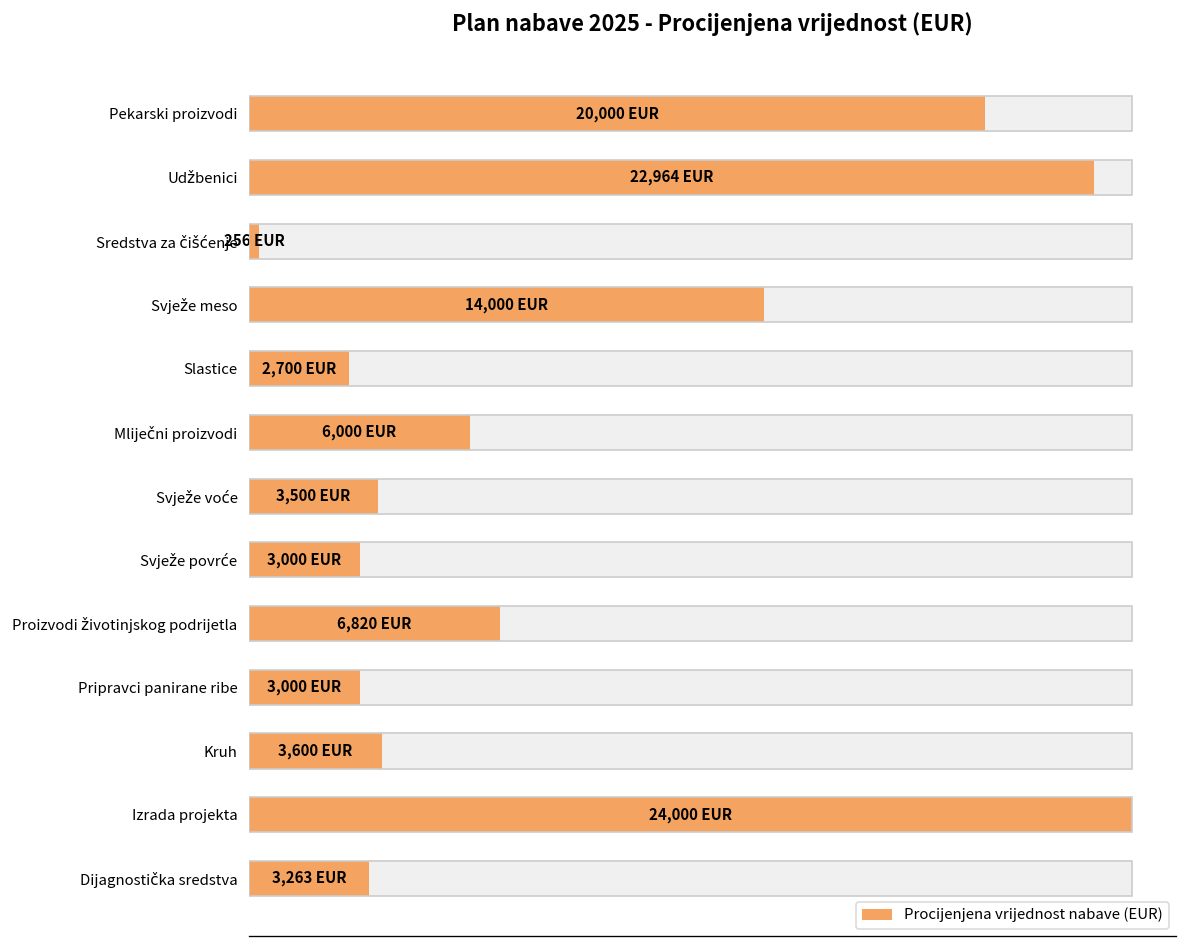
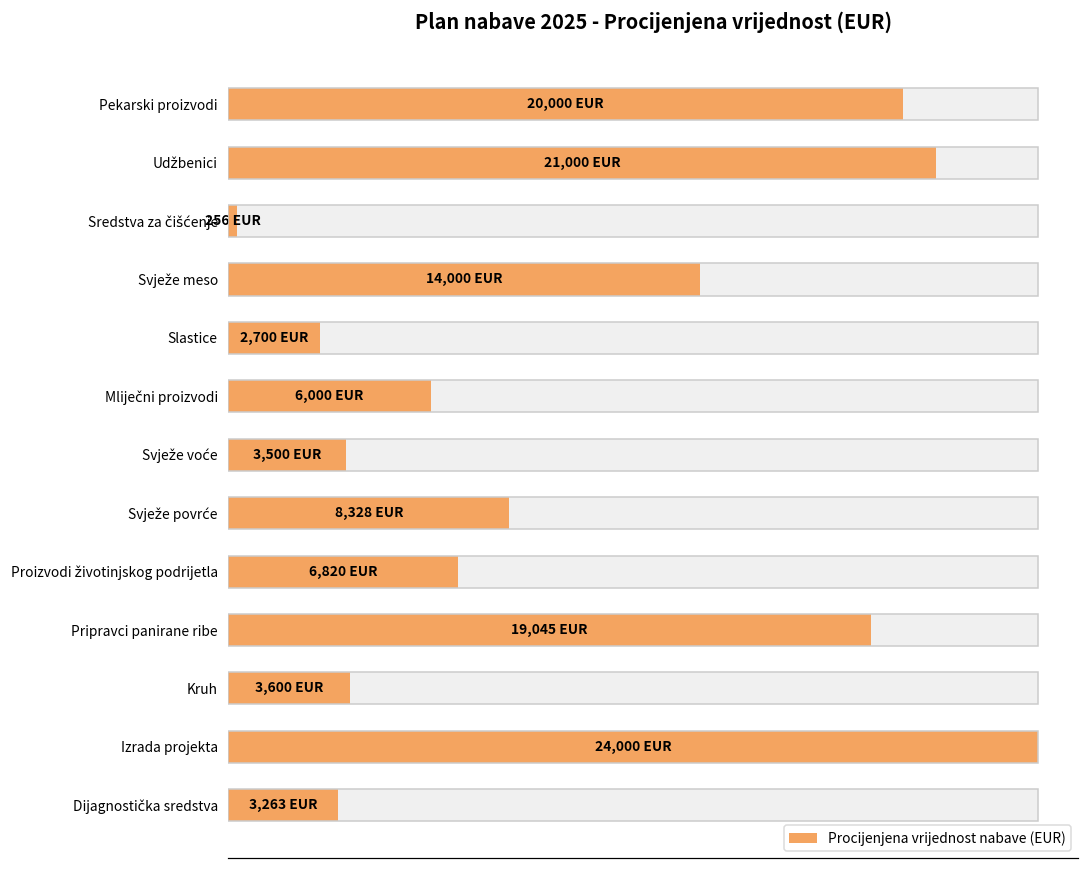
Procijenjena vrijednost nabave (EUR), Udžbenici: 22,964 -> 21,000
Procijenjena vrijednost nabave (EUR), Svježe povrće: 3,000 -> 8,328
Procijenjena vrijednost nabave (EUR), Pripravci panirane ribe: 3,000 -> 19,045
